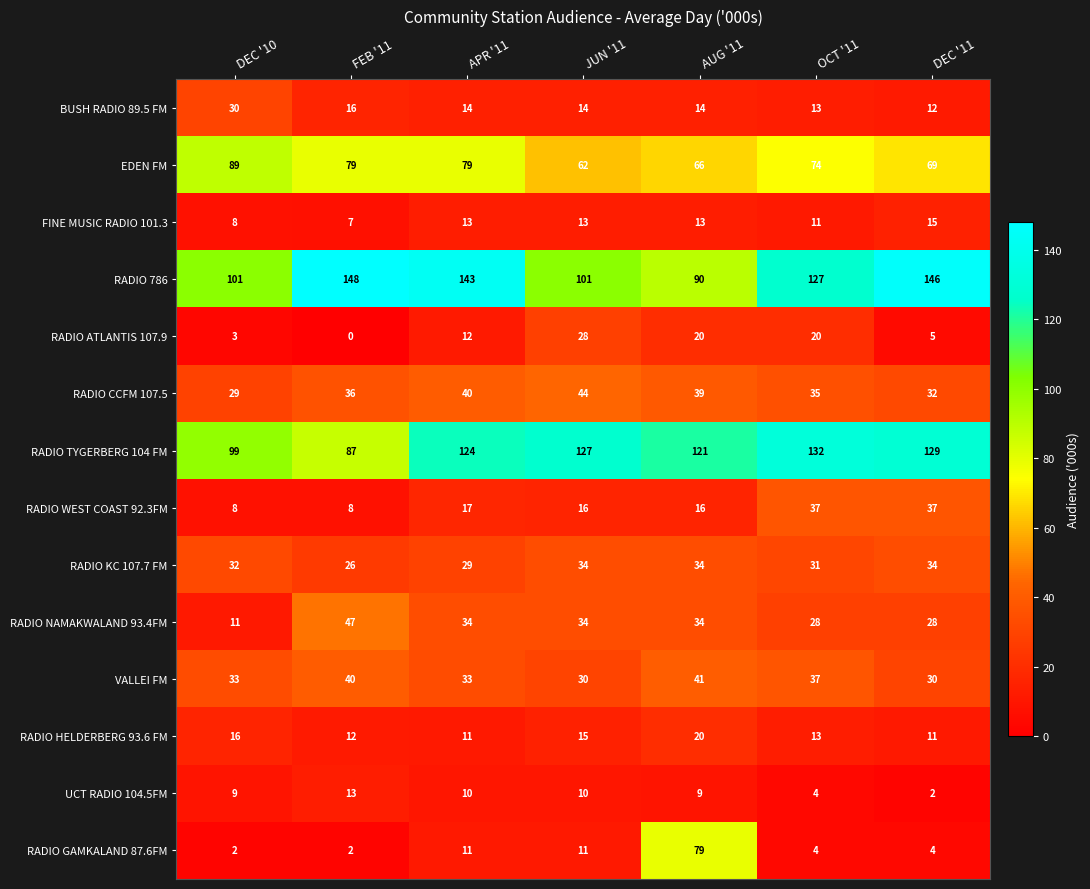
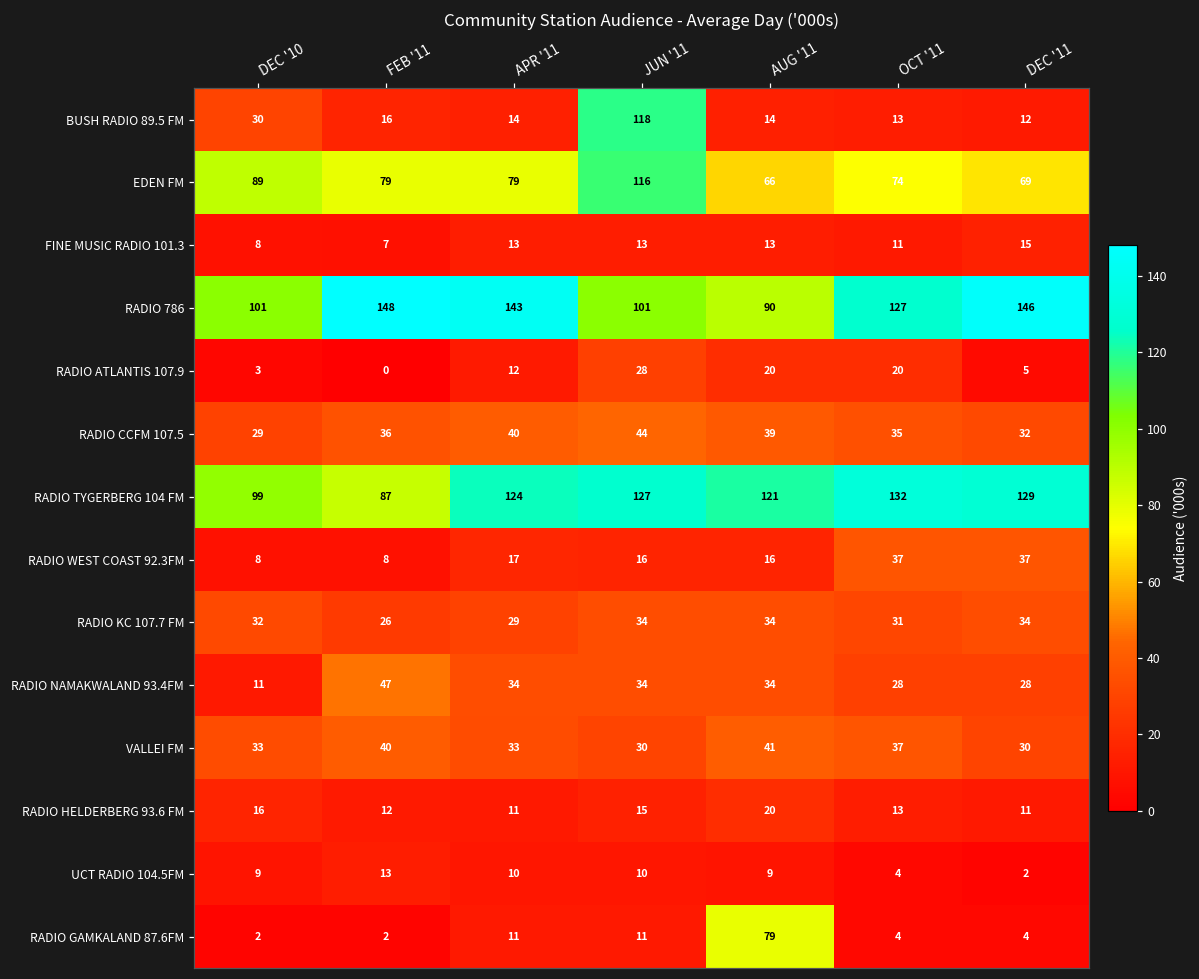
BUSH RADIO 89.5 FM, JUN '11: 14 -> 118
EDEN FM, JUN '11: 62 -> 116
